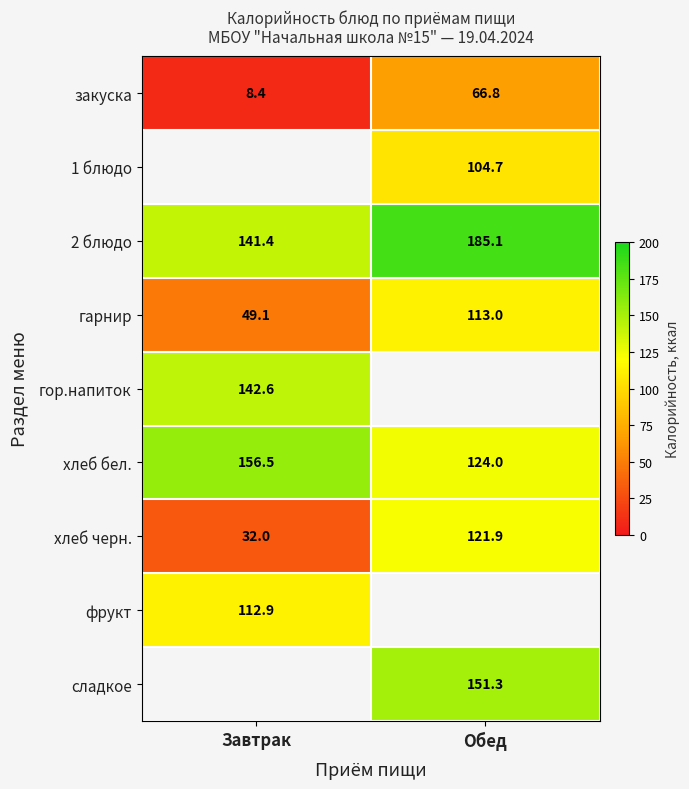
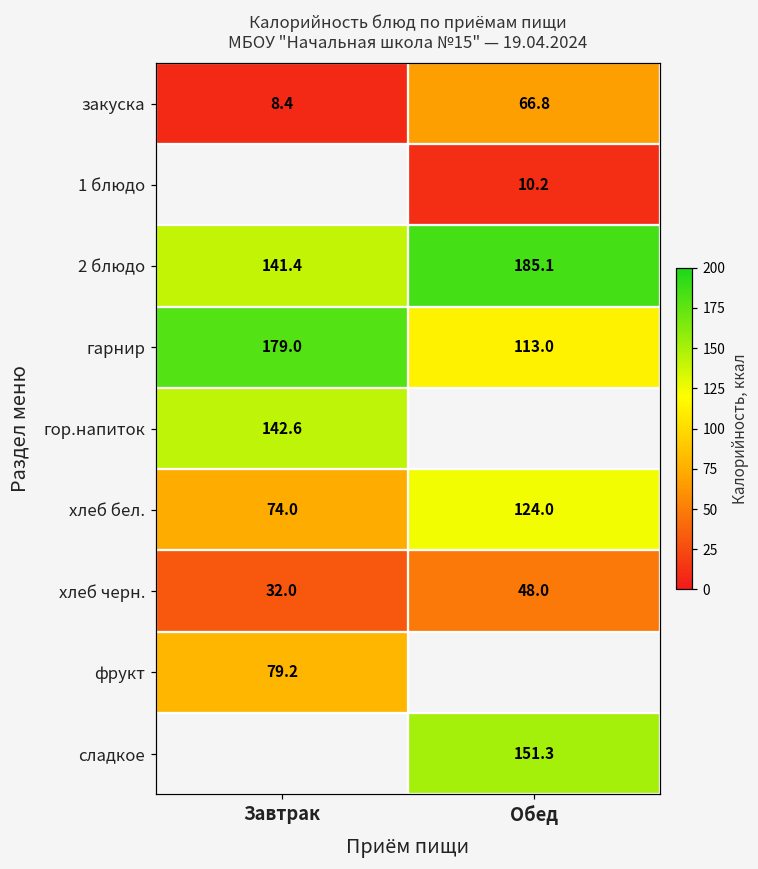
1 блюдо, Обед: 104.7 -> 10.2
гарнир, Завтрак: 49.1 -> 179.0
хлеб бел., Завтрак: 156.5 -> 74.0
хлеб черн., Обед: 121.9 -> 48.0
фрукт, Завтрак: 112.9 -> 79.2
